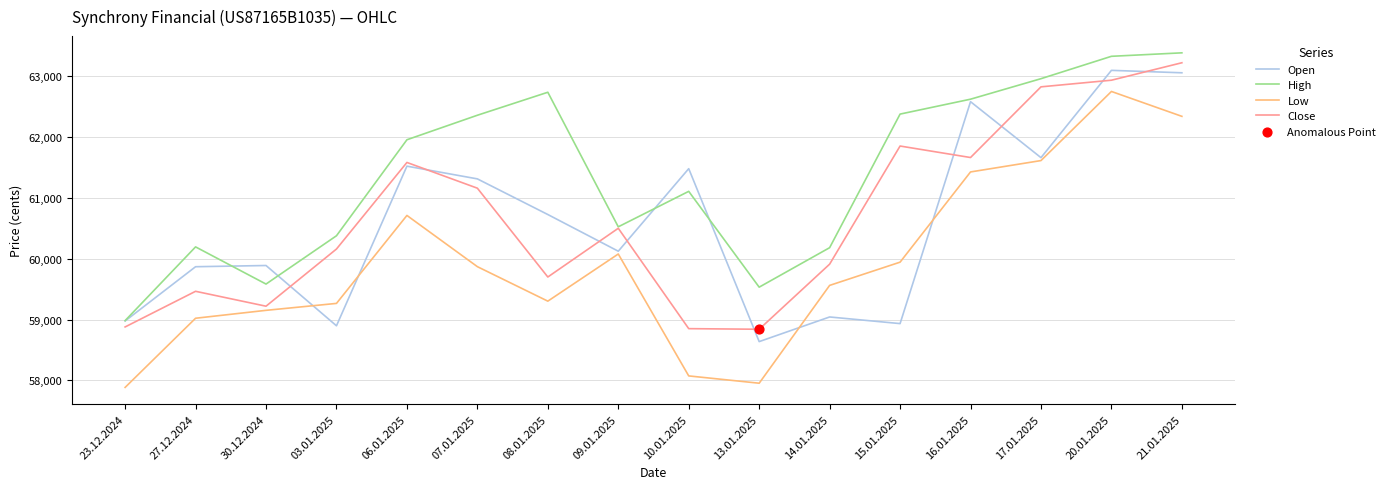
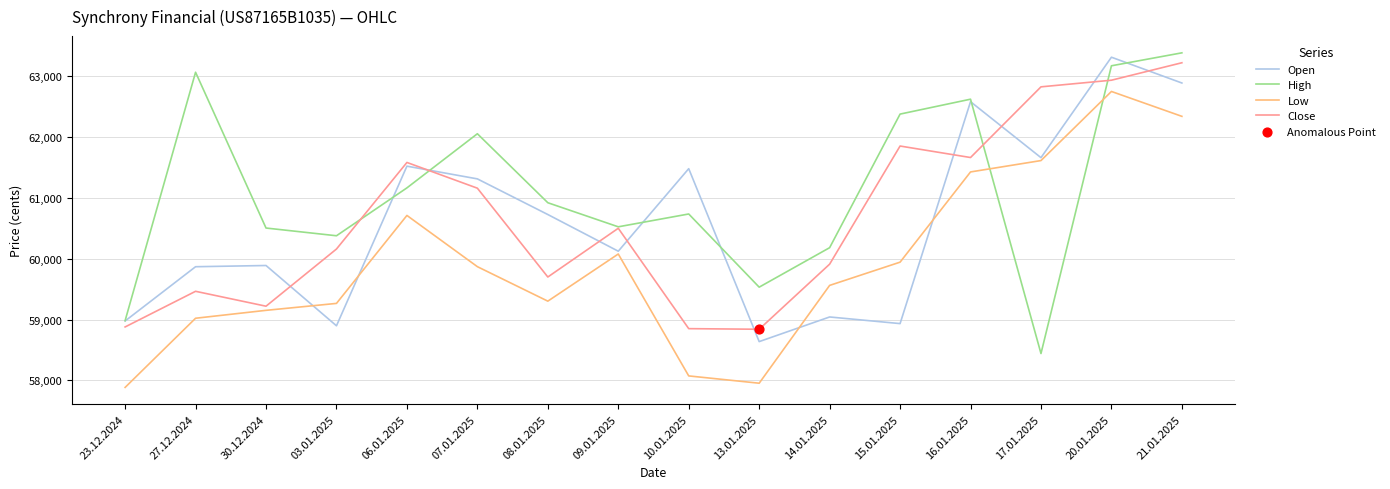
High, 27.12.2024: 60,200 -> 63,100
High, 30.12.2024: 59,600 -> 60,500
High, 06.01.2025: 62,000 -> 61,200
High, 07.01.2025: 62,400 -> 62,100
High, 08.01.2025: 62,700 -> 60,900
High, 10.01.2025: 61,100 -> 60,700
High, 17.01.2025: 63,000 -> 58,400
Open, 20.01.2025: 63,100 -> 63,300
High, 20.01.2025: 63,300 -> 63,200
Open, 21.01.2025: 63,100 -> 62,900
